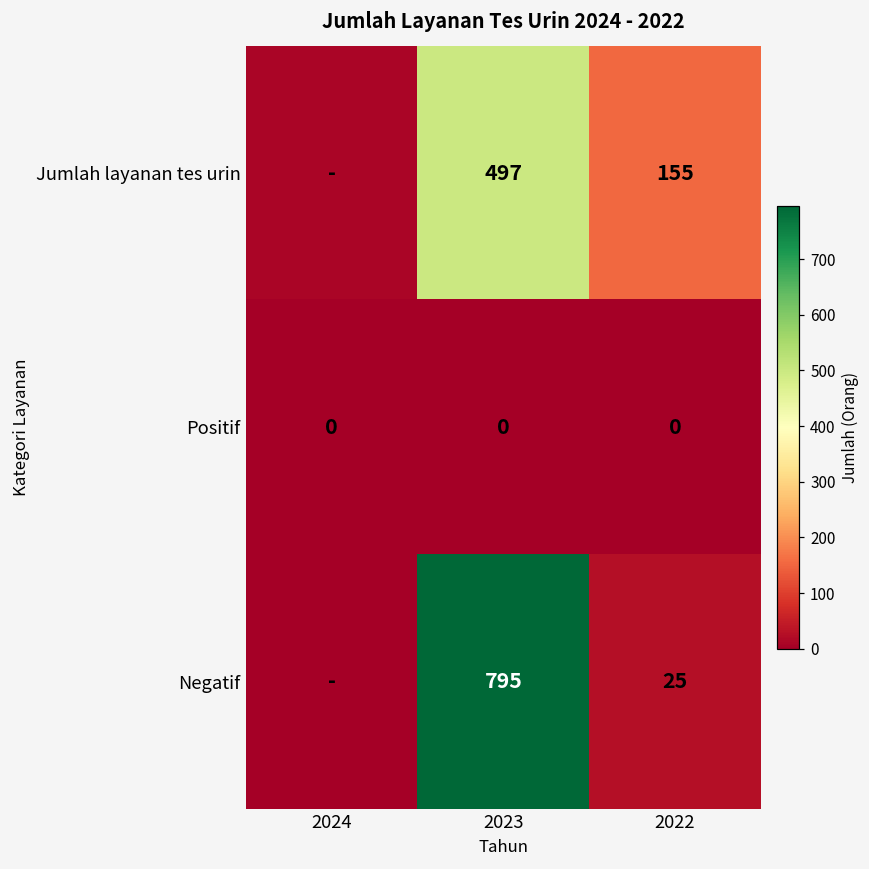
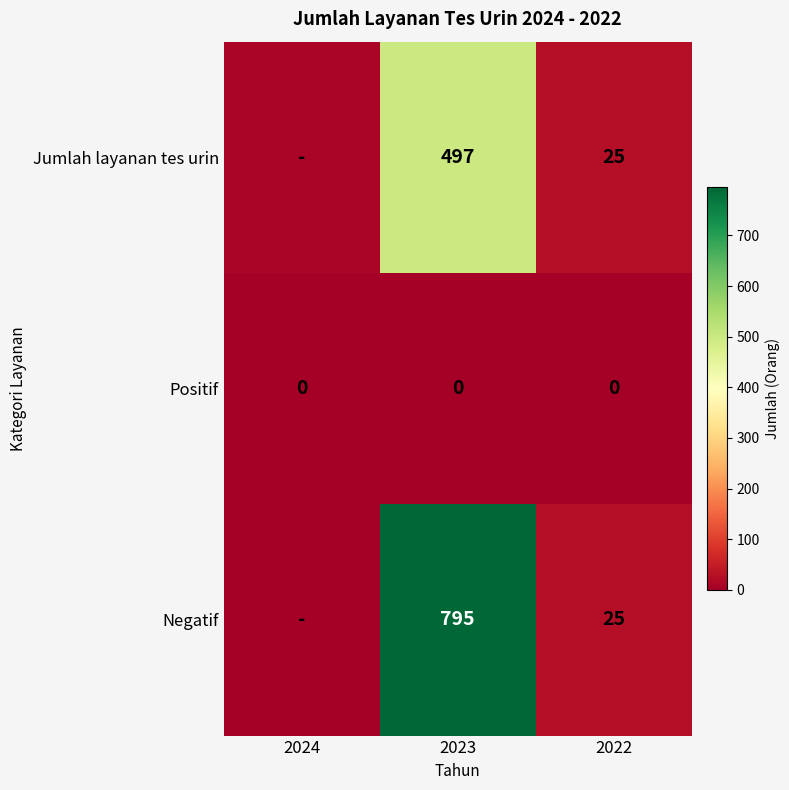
Jumlah layanan tes urin, 2022: 155 -> 25
